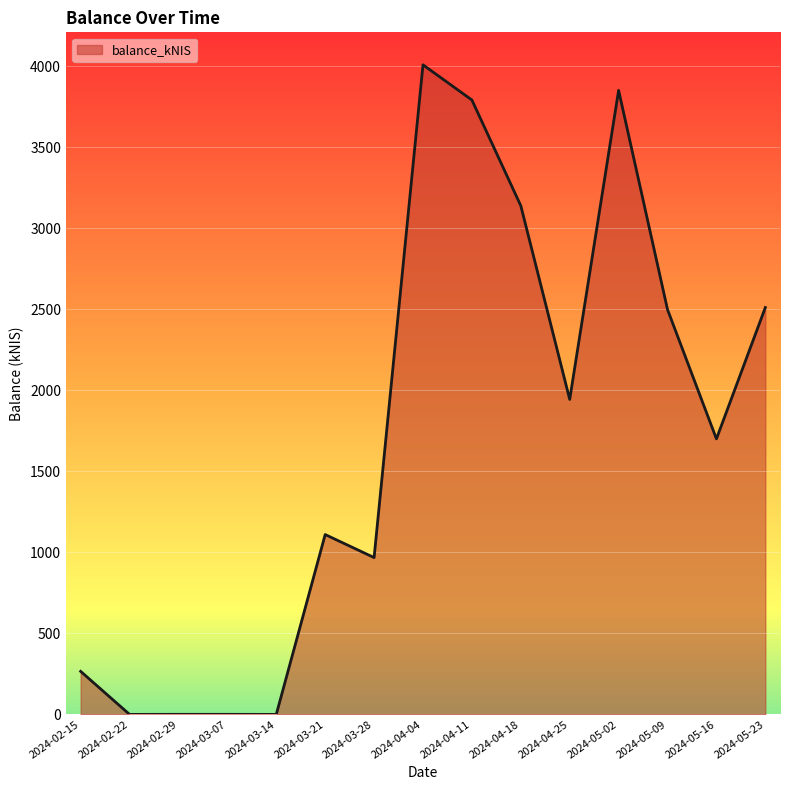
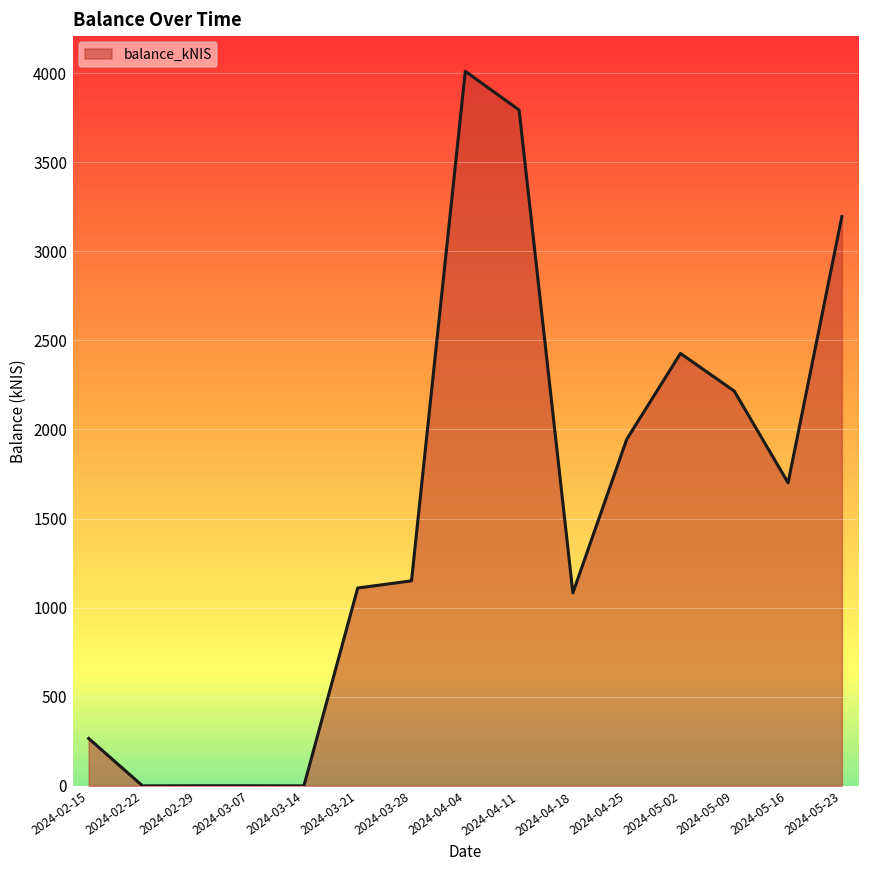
2024-03-28: 970 -> 1150
2024-04-18: 3140 -> 1080
2024-05-02: 3850 -> 2430
2024-05-09: 2500 -> 2220
2024-05-23: 2510 -> 3190
